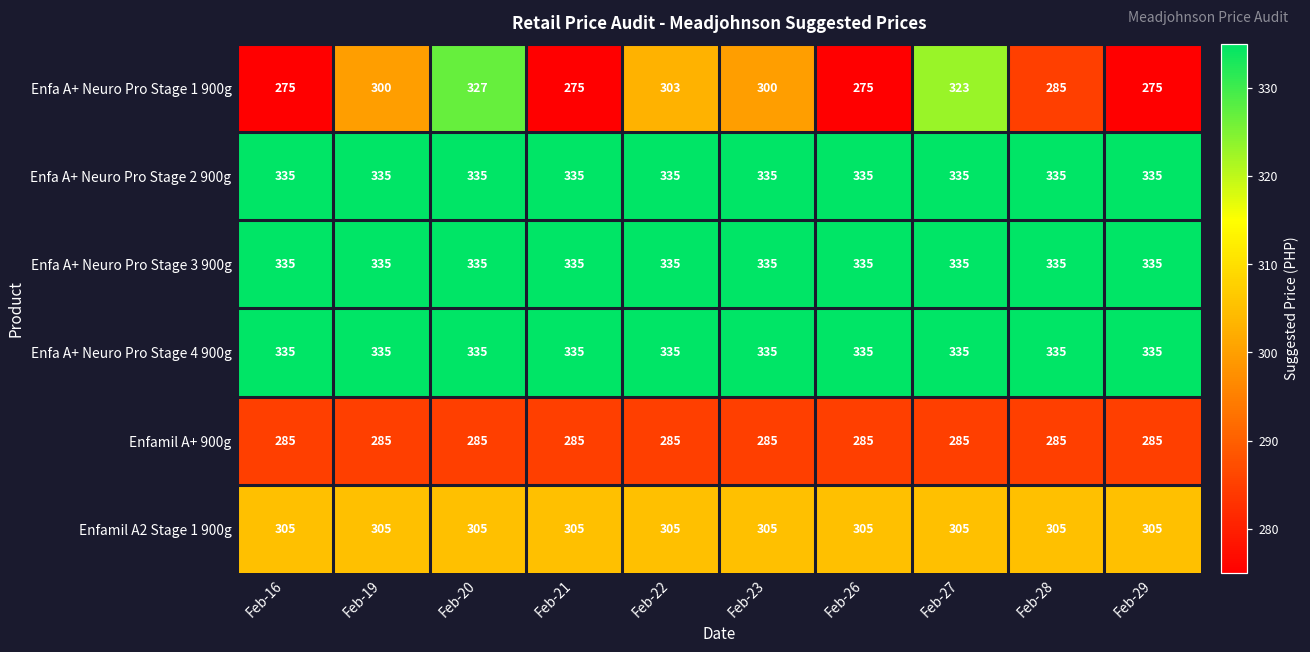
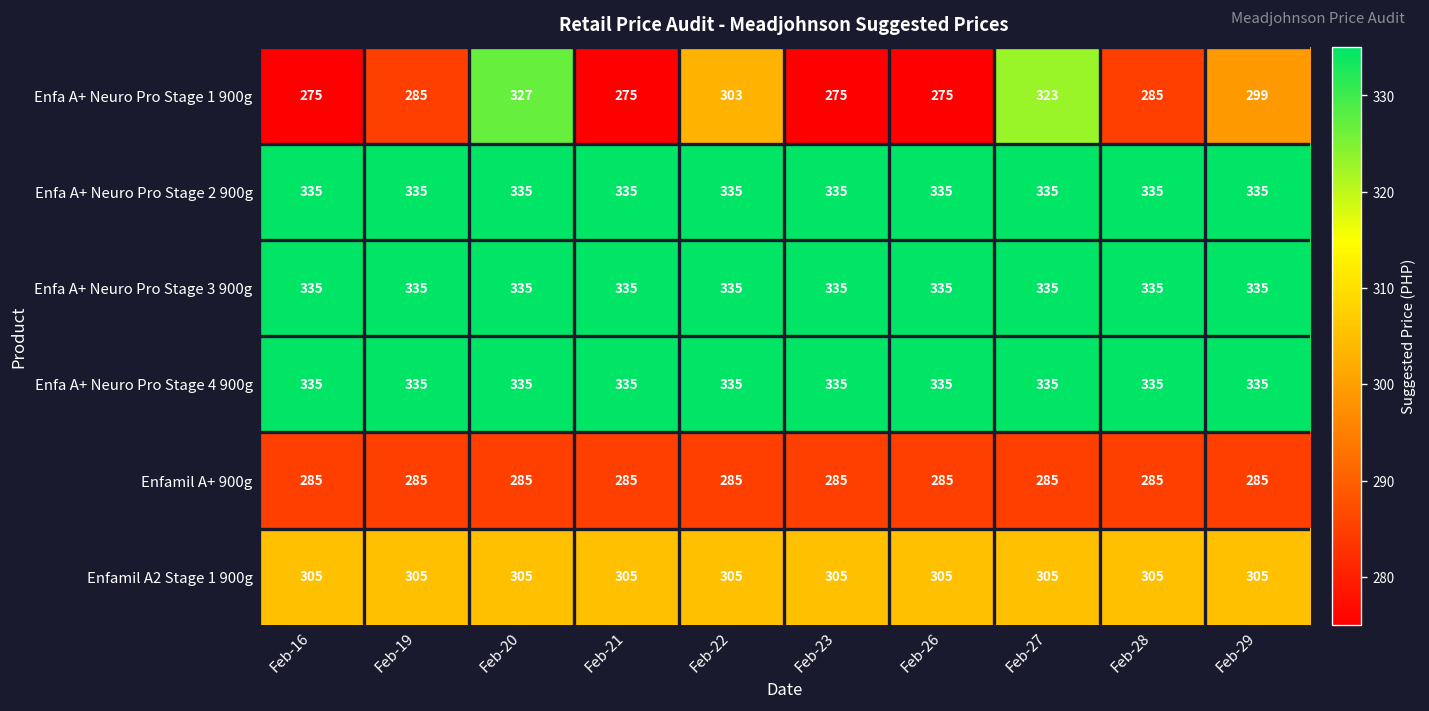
Enfa A+ Neuro Pro Stage 1 900g, Feb-19: 300 -> 285
Enfa A+ Neuro Pro Stage 1 900g, Feb-23: 300 -> 275
Enfa A+ Neuro Pro Stage 1 900g, Feb-29: 275 -> 299
